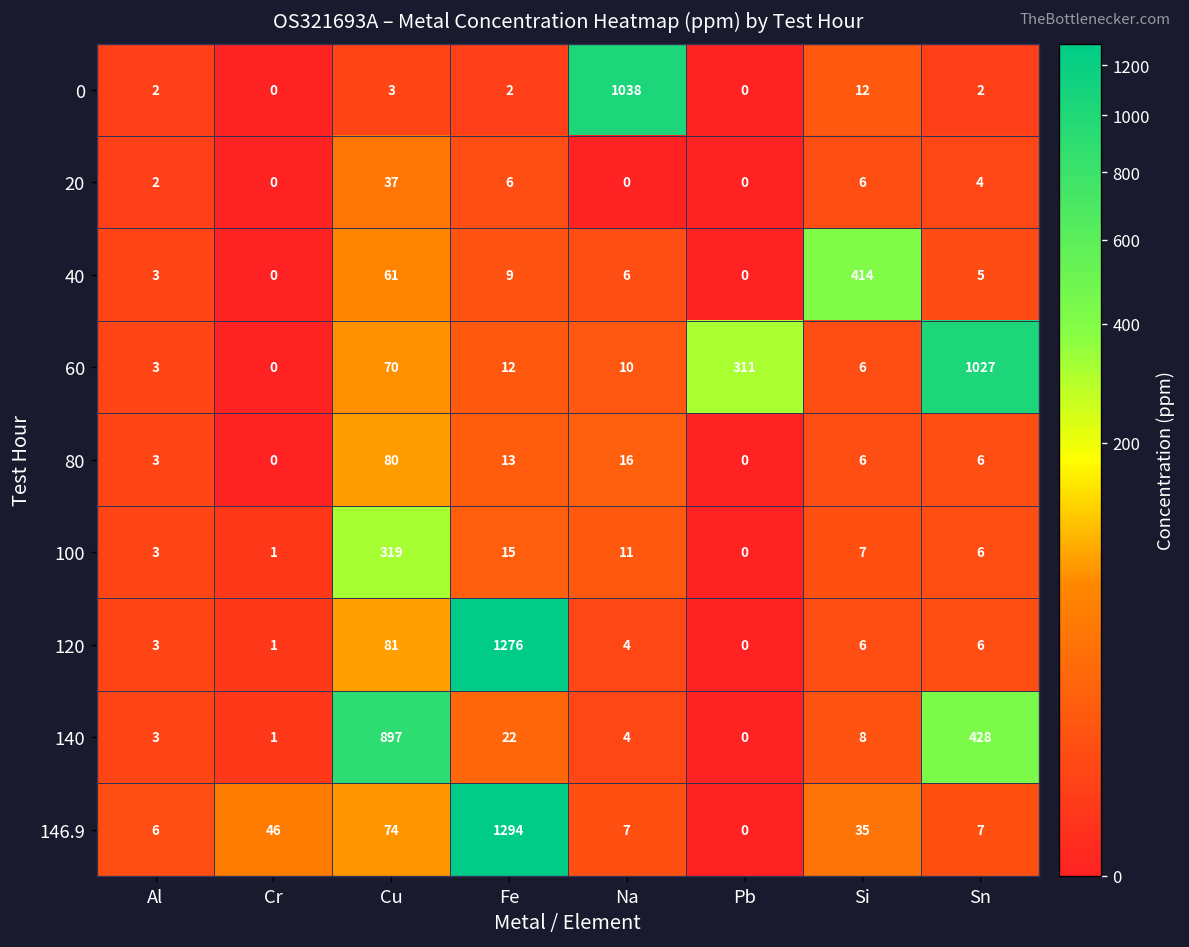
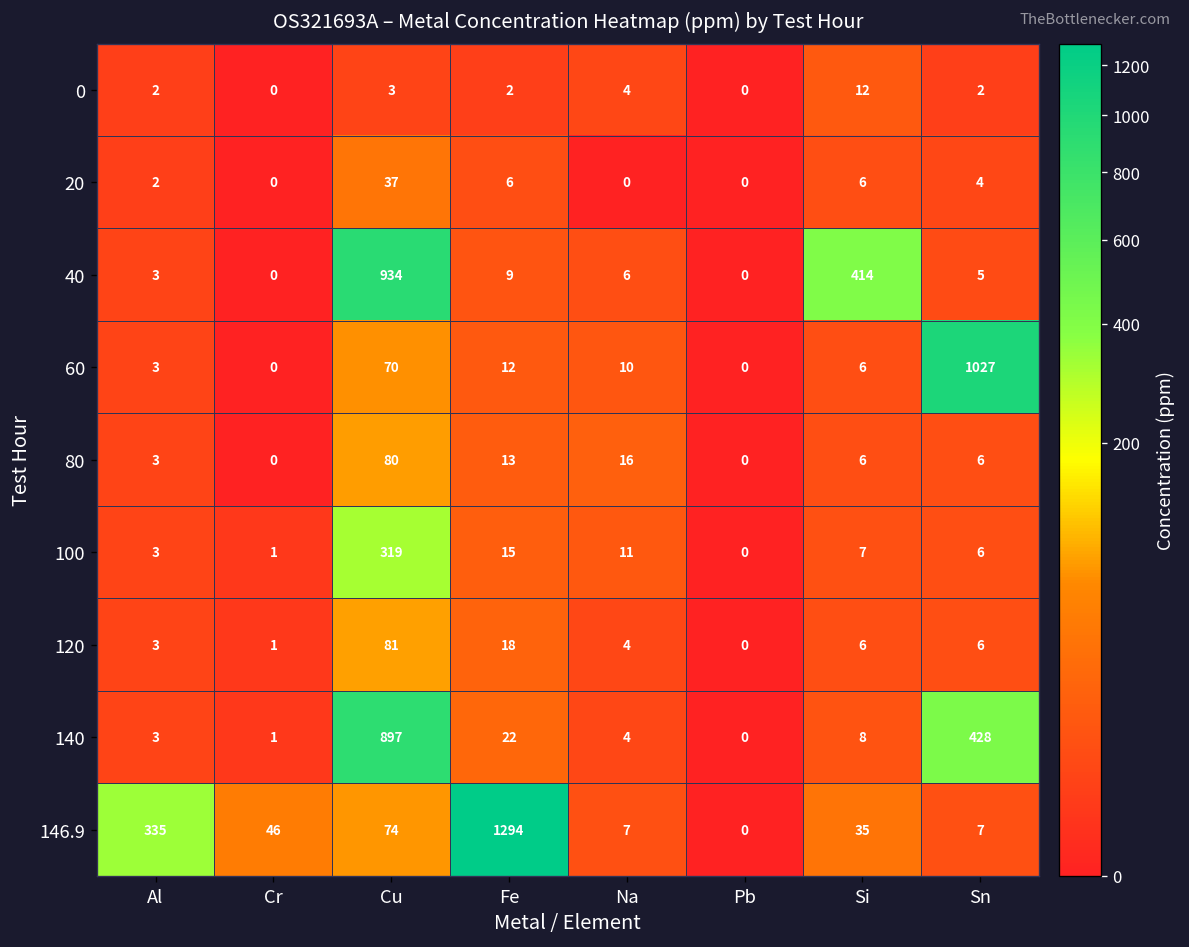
0, Na: 1038 -> 4
40, Cu: 61 -> 934
60, Pb: 311 -> 0
120, Fe: 1276 -> 18
146.9, Al: 6 -> 335
